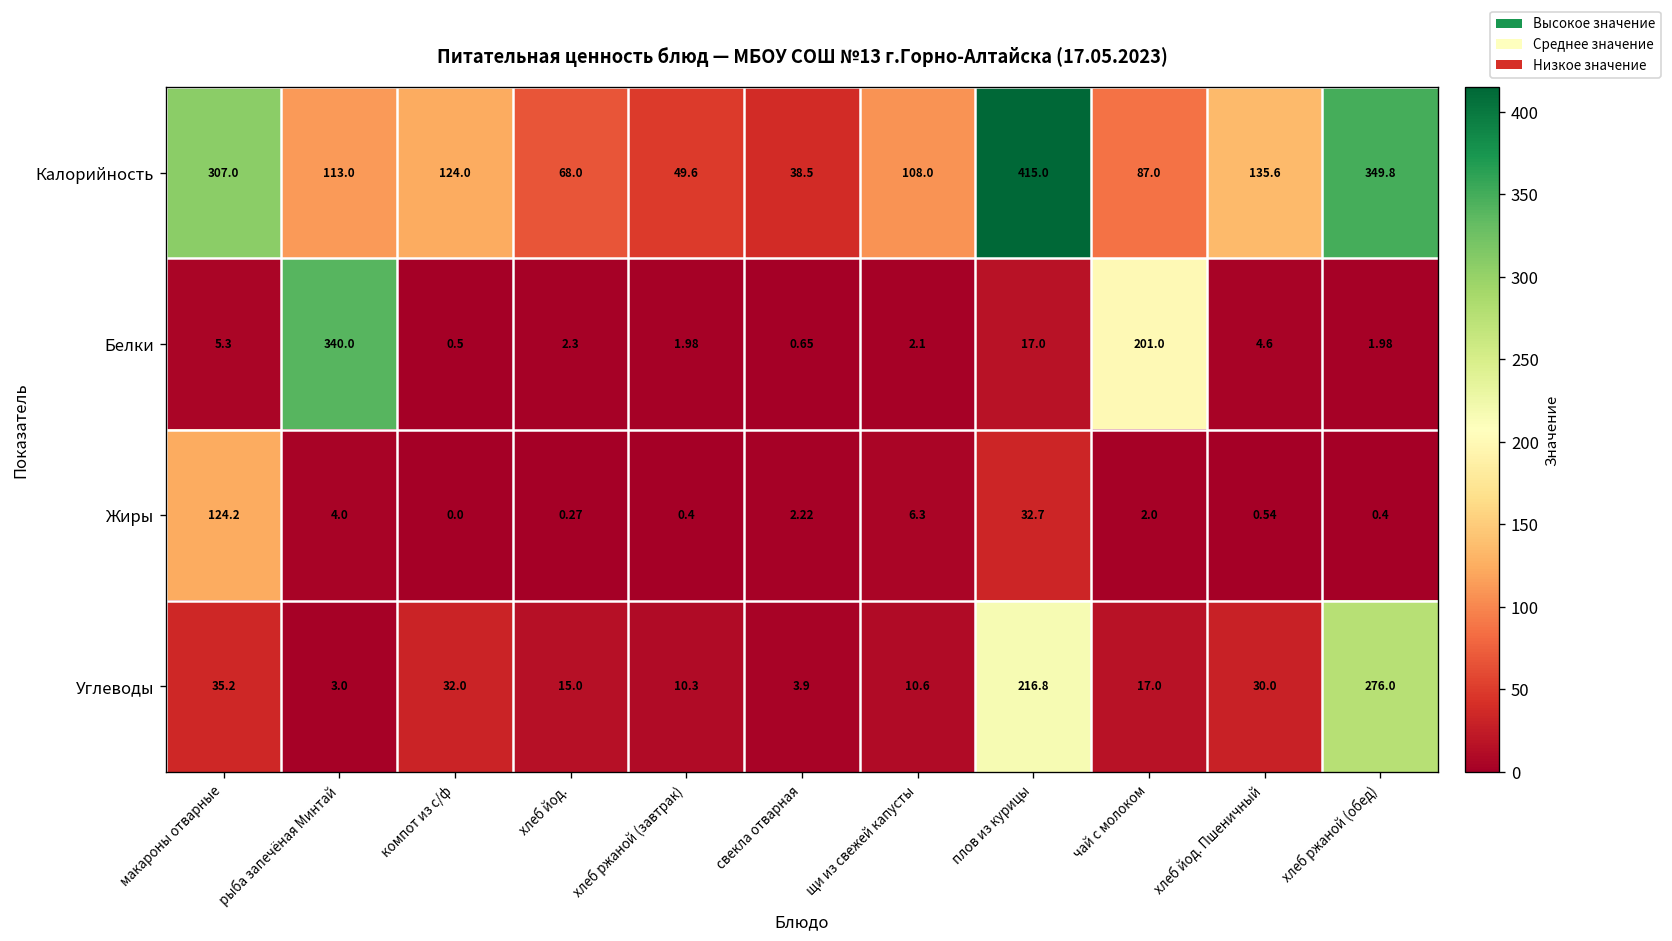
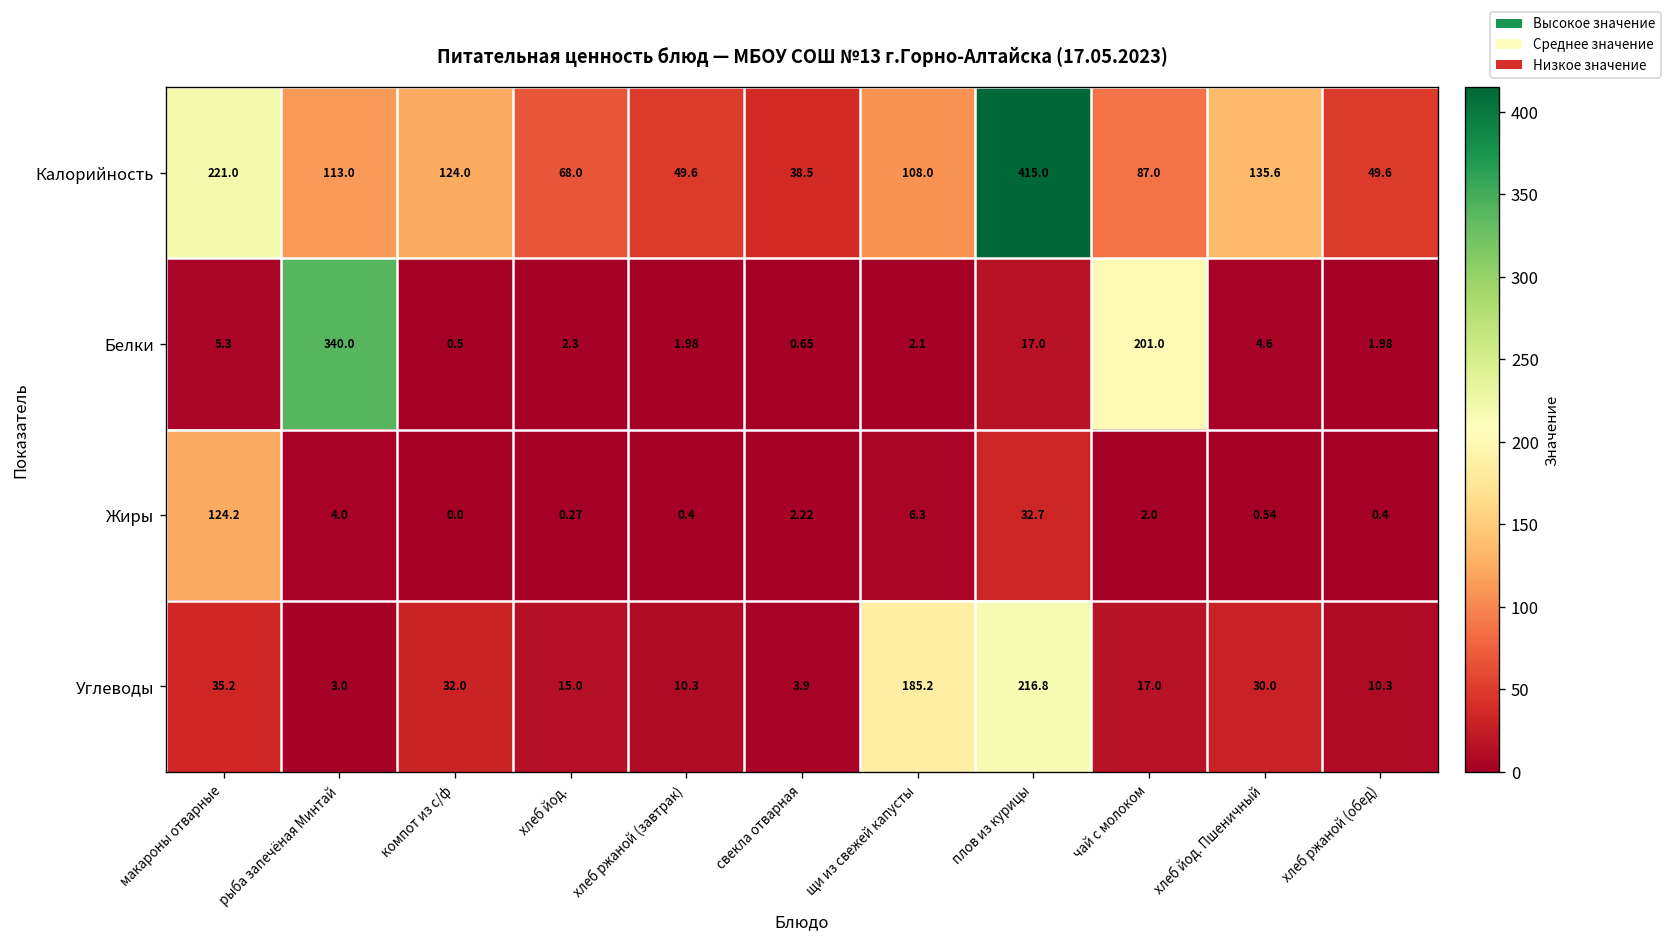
Калорийность, макароны отварные: 307.0 -> 221.0
Калорийность, хлеб ржаной (обед): 349.8 -> 49.6
Углеводы, щи из свежей капусты: 10.6 -> 185.2
Углеводы, хлеб ржаной (обед): 276.0 -> 10.3
